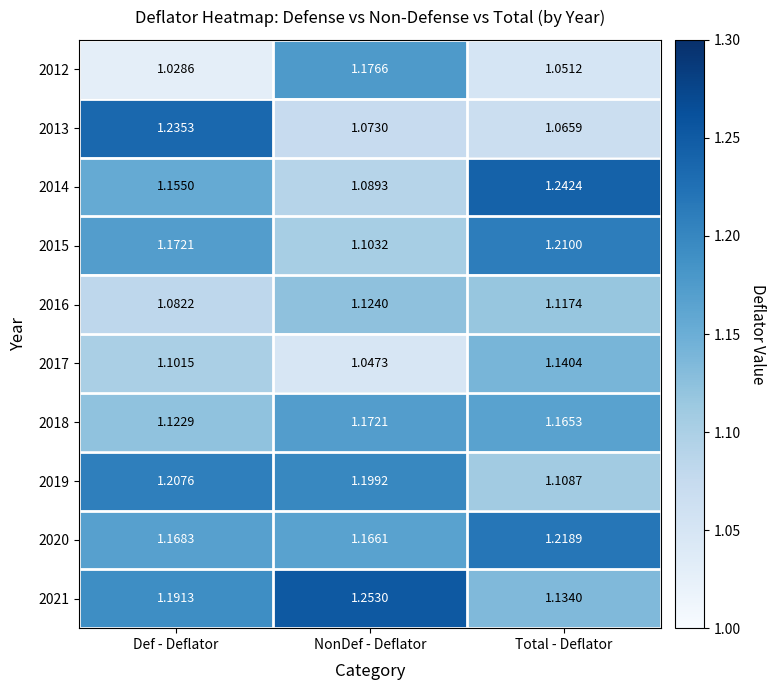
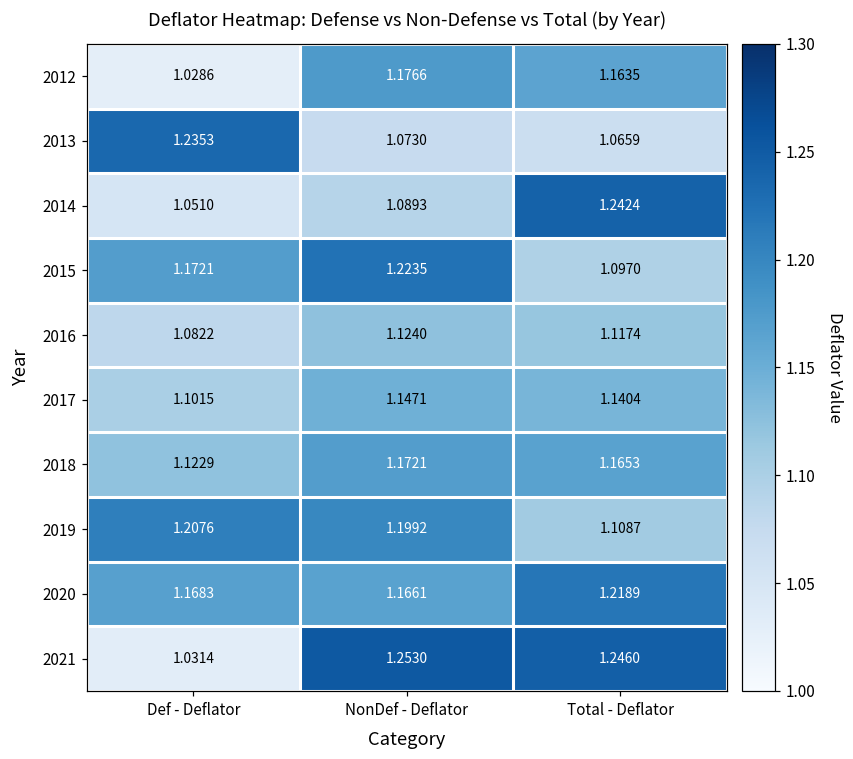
2012, Total - Deflator: 1.0512 -> 1.1635
2014, Def - Deflator: 1.1550 -> 1.0510
2015, NonDef - Deflator: 1.1032 -> 1.2235
2015, Total - Deflator: 1.2100 -> 1.0970
2017, NonDef - Deflator: 1.0473 -> 1.1471
2021, Def - Deflator: 1.1913 -> 1.0314
2021, Total - Deflator: 1.1340 -> 1.2460
